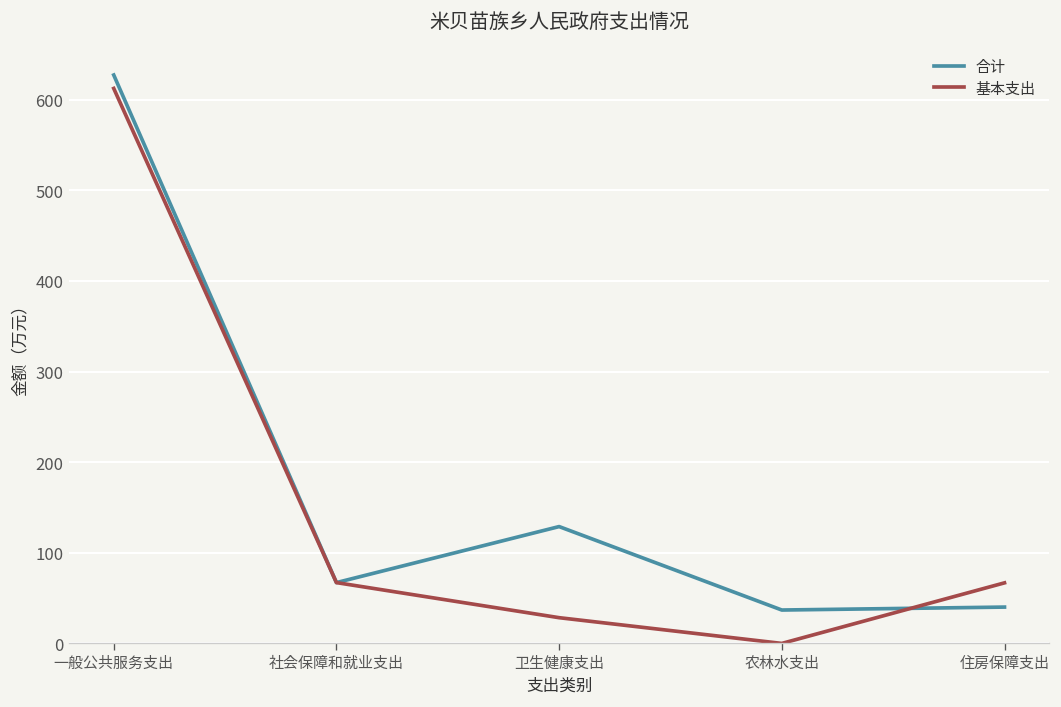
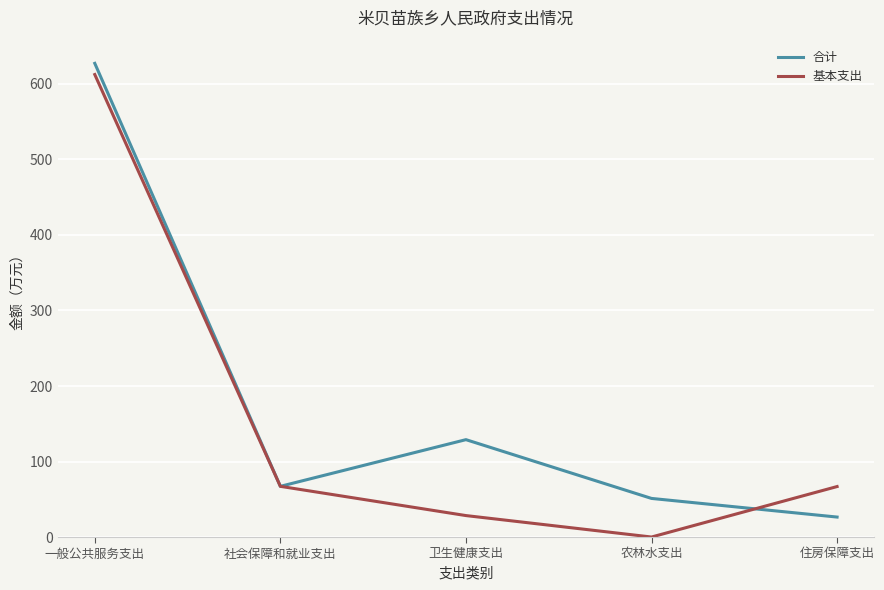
合计, 农林水支出: 40 -> 50
合计, 住房保障支出: 40 -> 30
